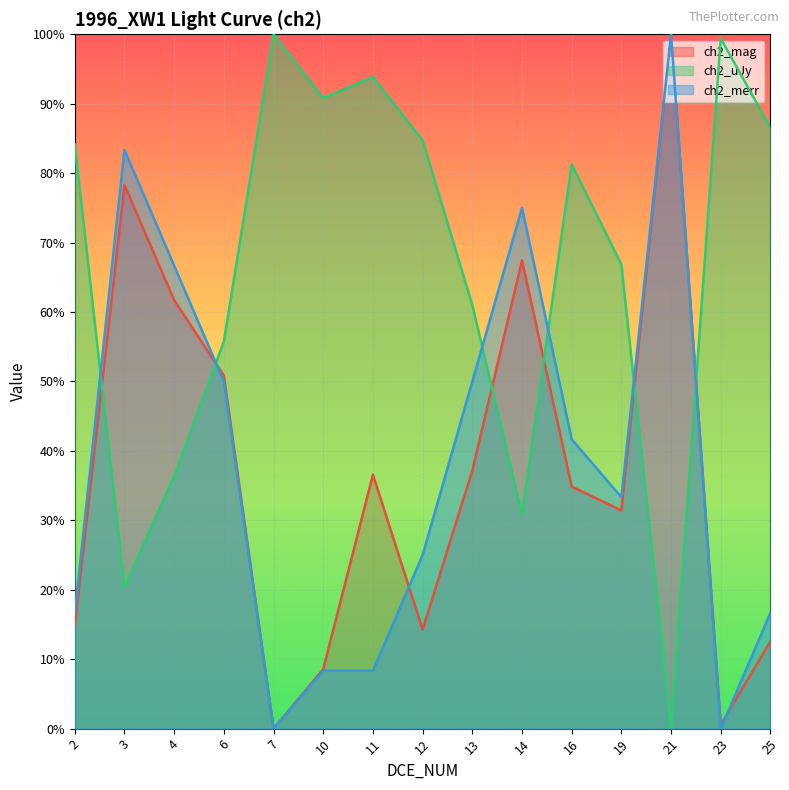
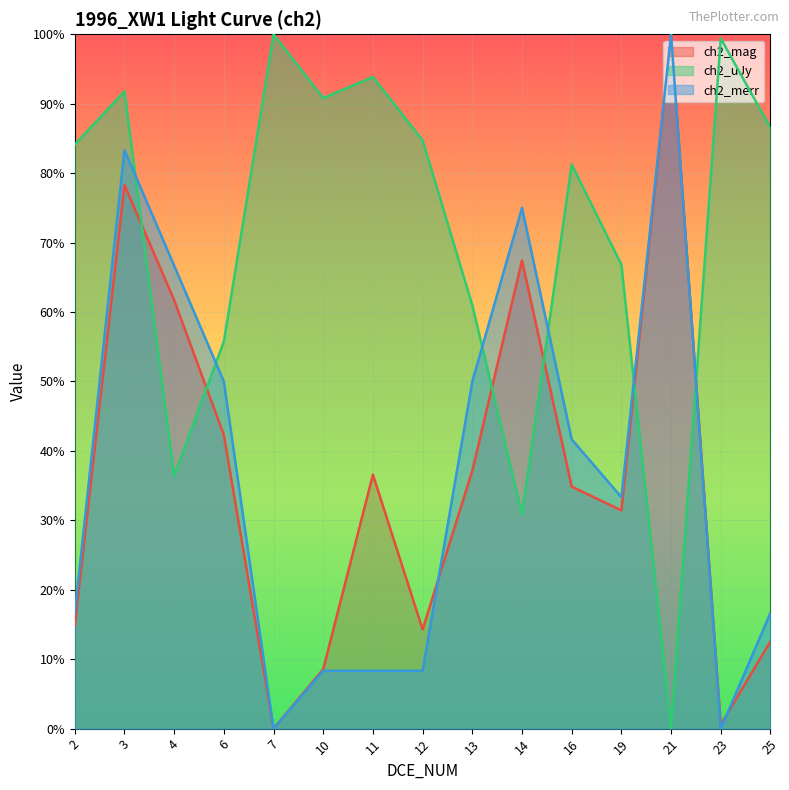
ch2_uJy, 3: 20% -> 92%
ch2_mag, 6: 51% -> 42%
ch2_merr, 12: 25% -> 8%
